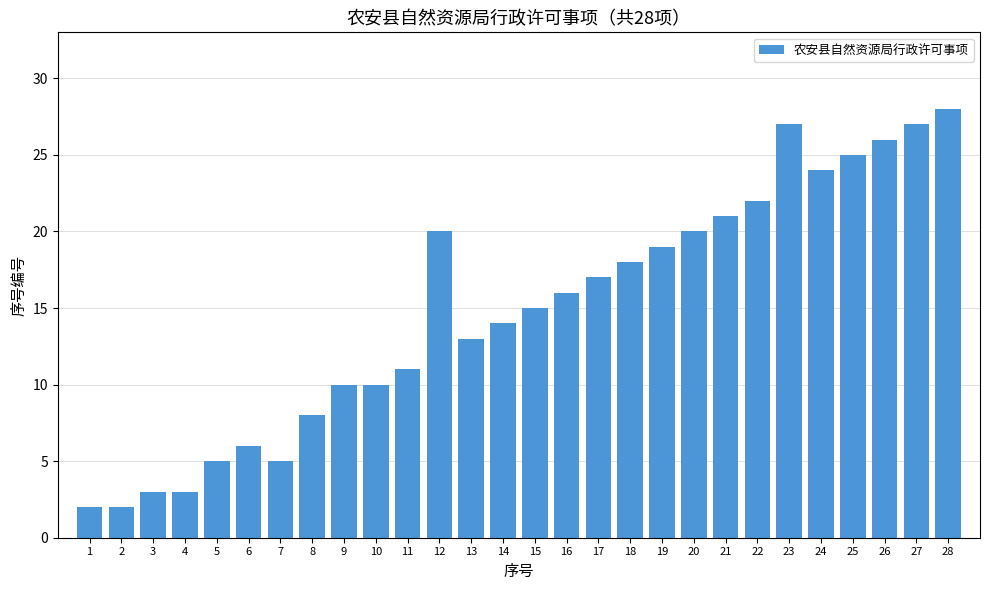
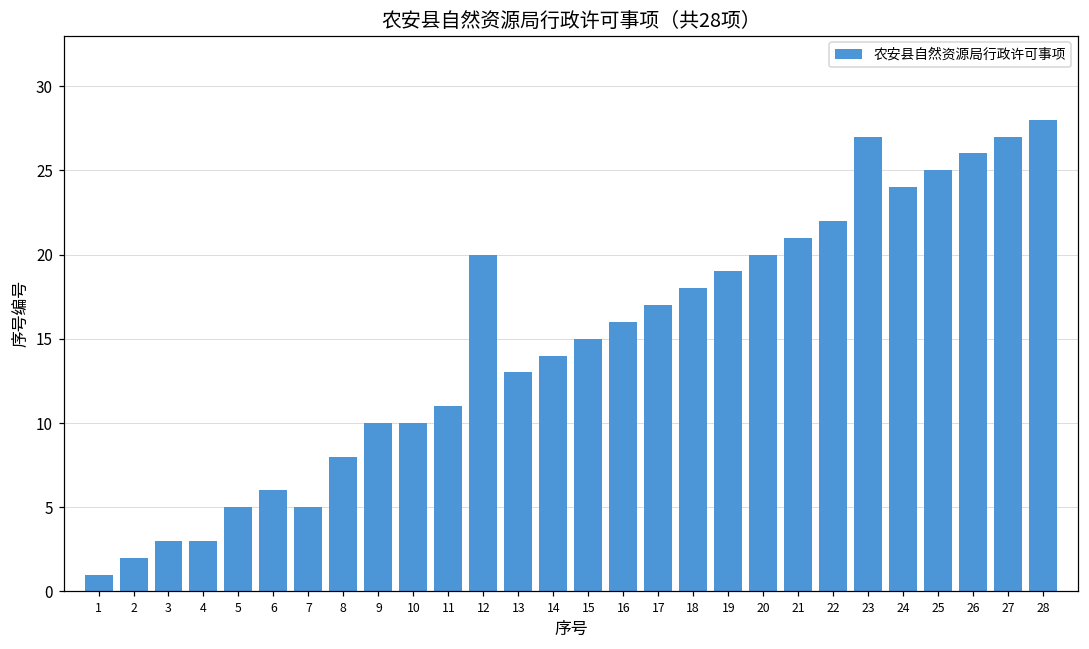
1: 2 -> 1
